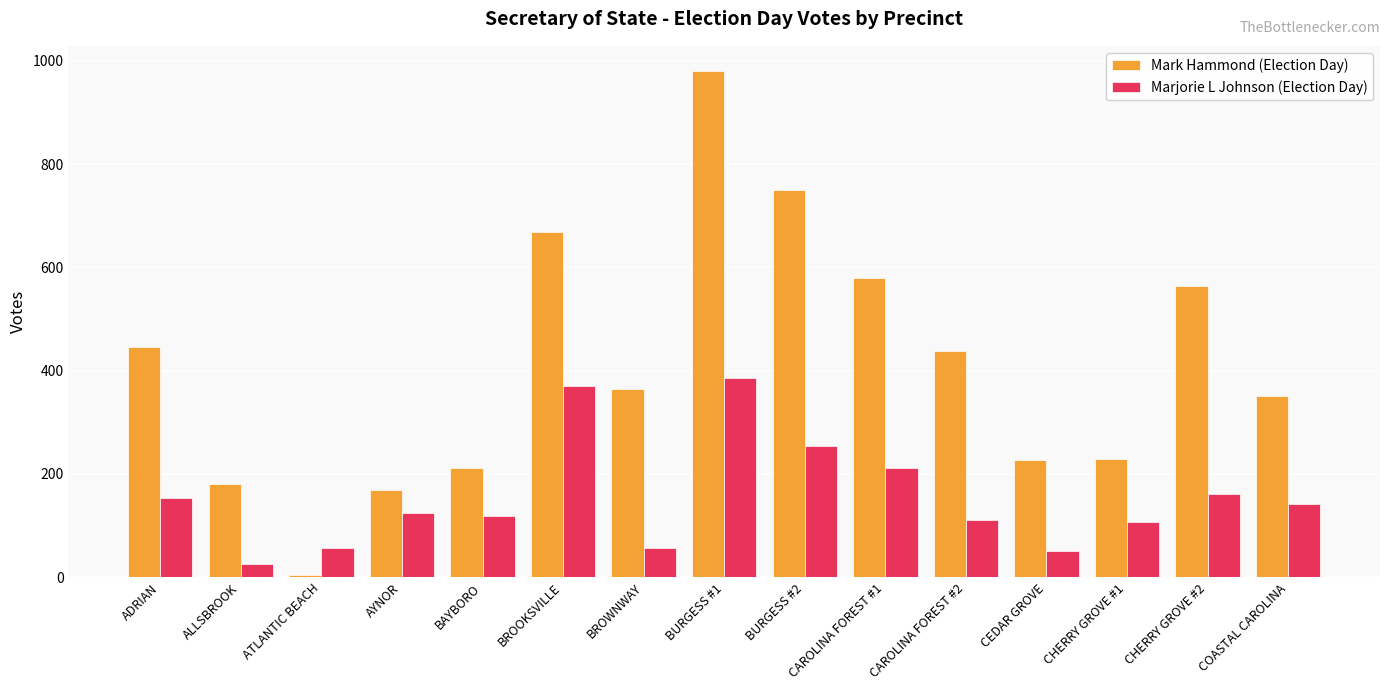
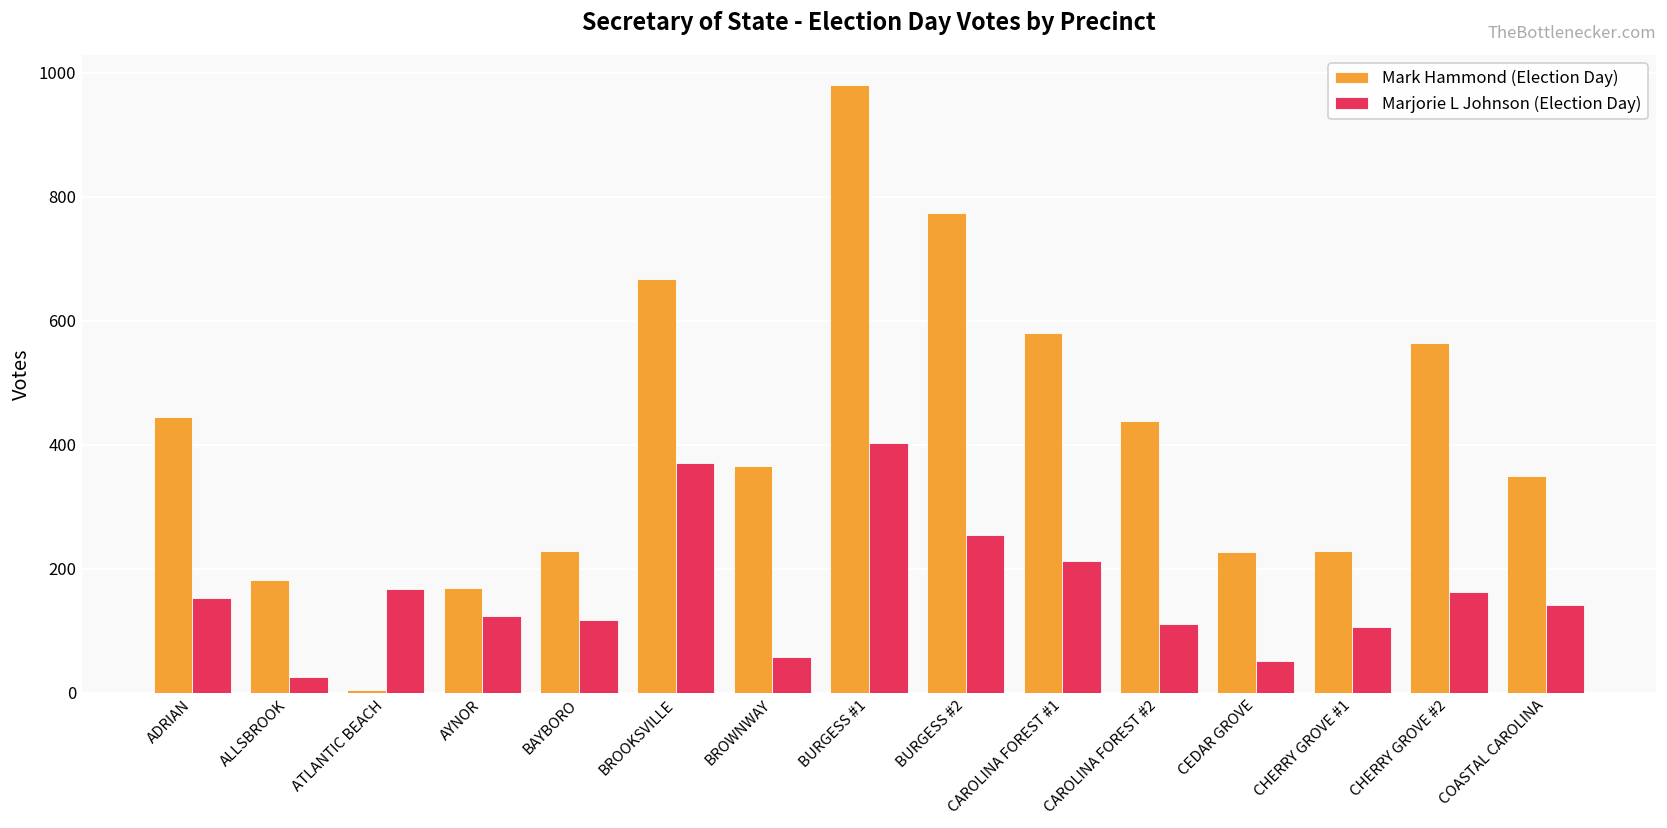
Marjorie L Johnson (Election Day), ATLANTIC BEACH: 60 -> 170
Mark Hammond (Election Day), BAYBORO: 210 -> 230
Marjorie L Johnson (Election Day), BURGESS #1: 390 -> 400
Mark Hammond (Election Day), BURGESS #2: 750 -> 770
